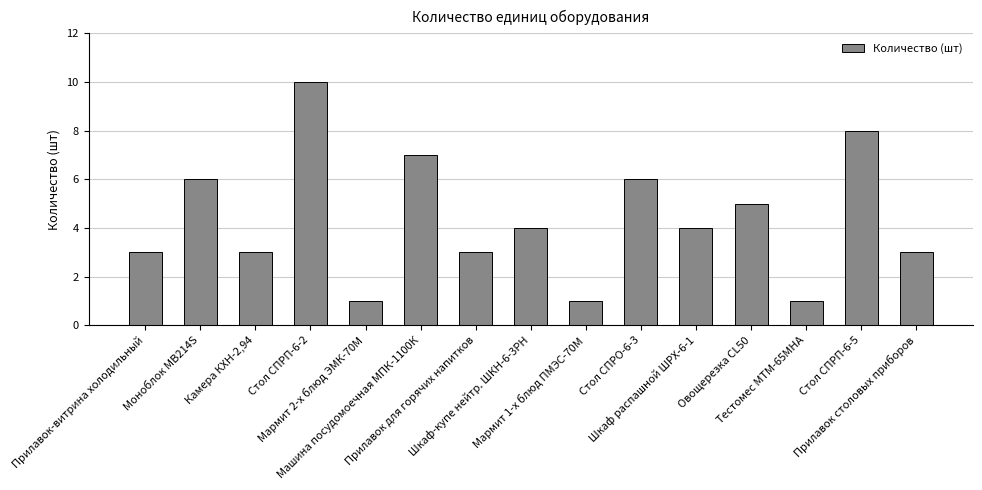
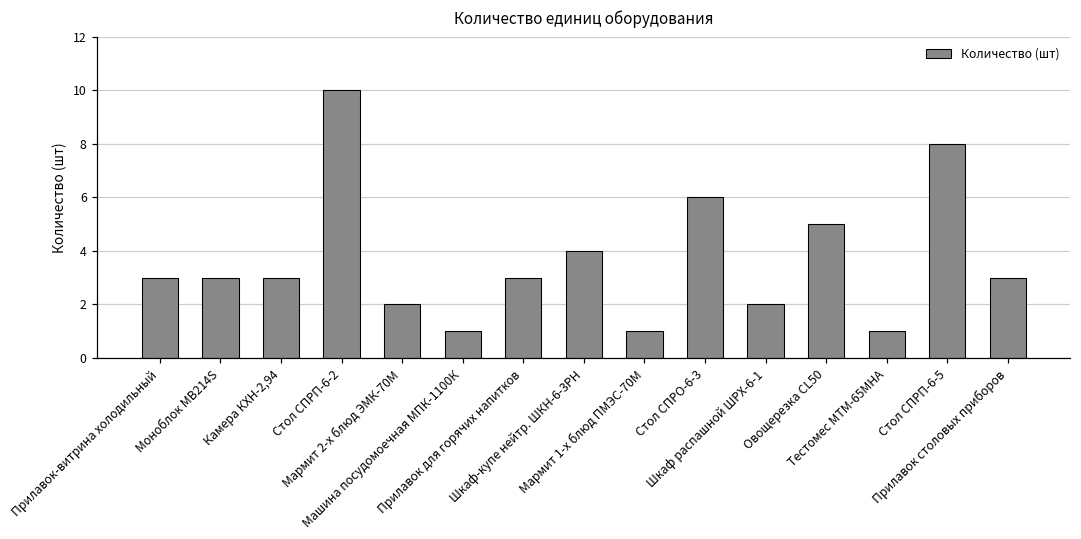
Моноблок MB214S: 6 -> 3
Мармит 2-х блюд ЭМК-70М: 1 -> 2
Машина посудомоечная МПК-1100К: 7 -> 1
Шкаф распашной ШРХ-6-1: 4 -> 2
